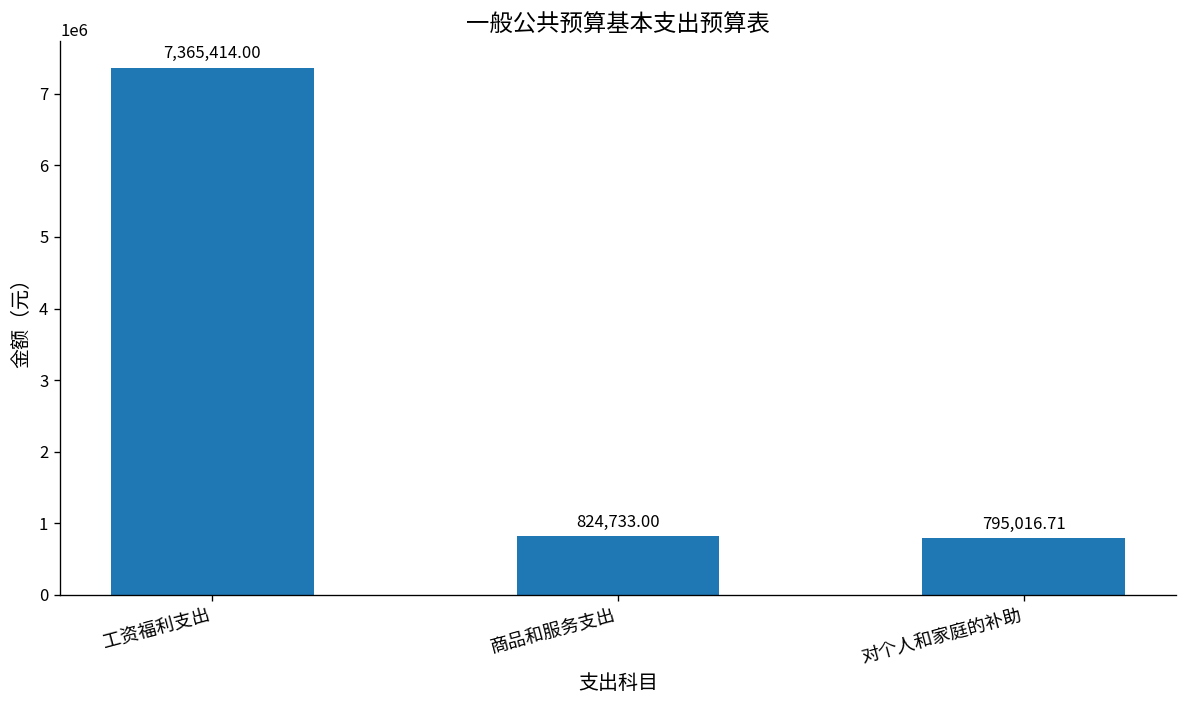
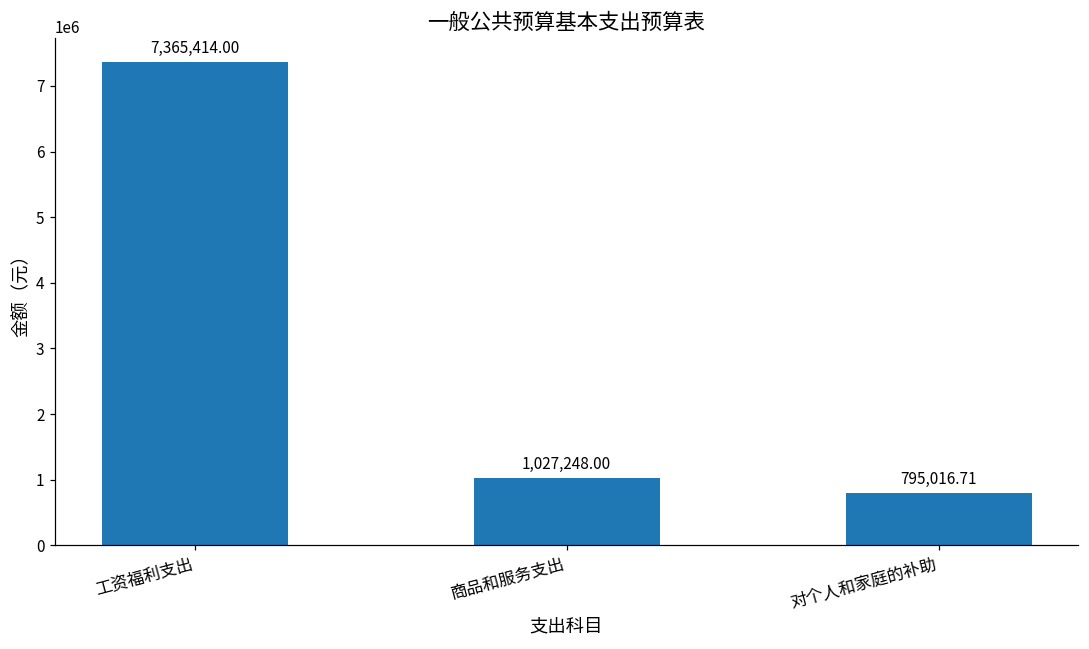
商品和服务支出: 824,733.00 -> 1,027,248.00
